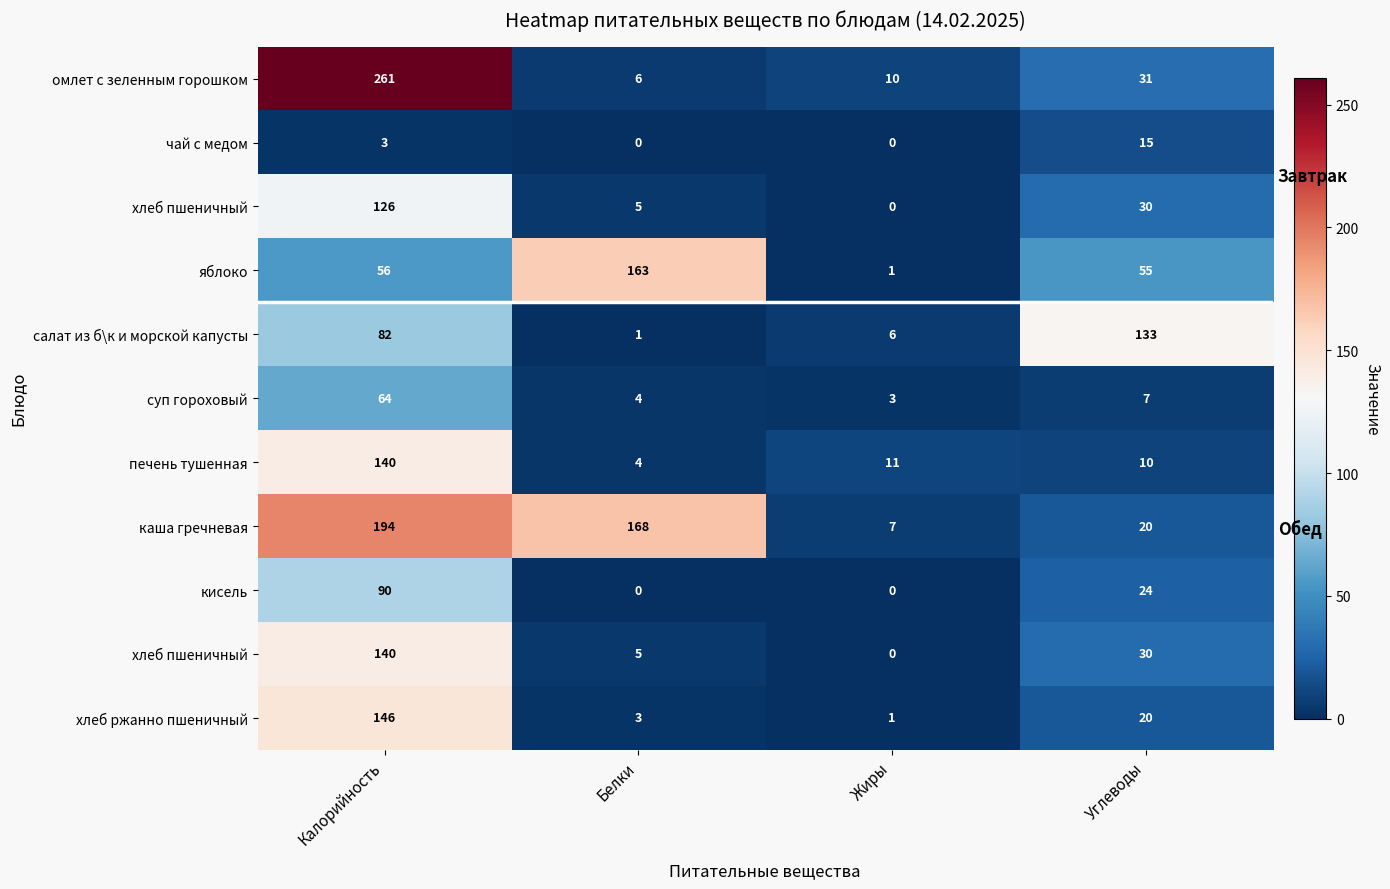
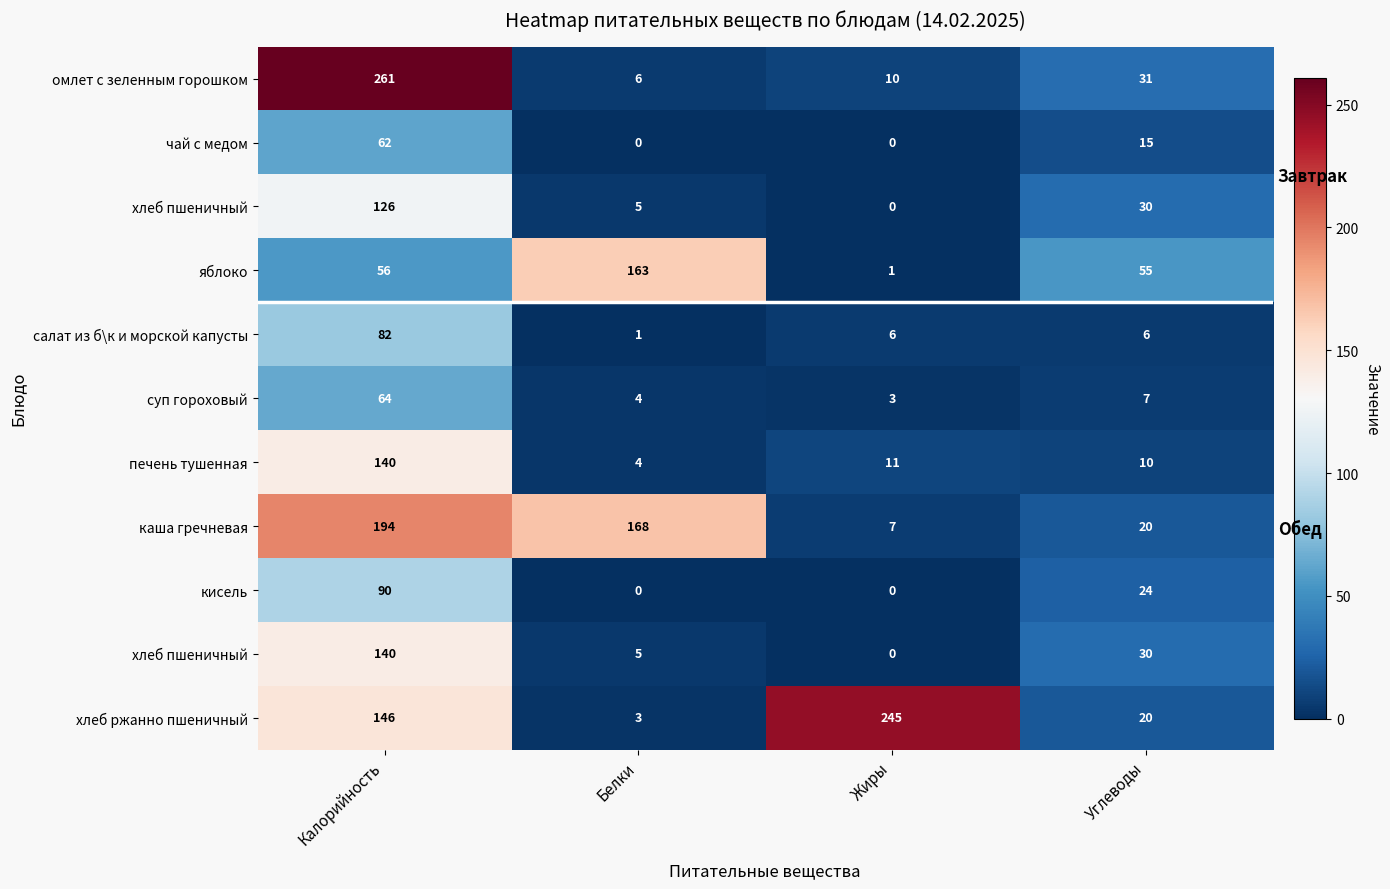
чай с медом, Калорийность: 3 -> 62
салат из б\к и морской капусты, Углеводы: 133 -> 6
хлеб ржанно пшеничный, Жиры: 1 -> 245
